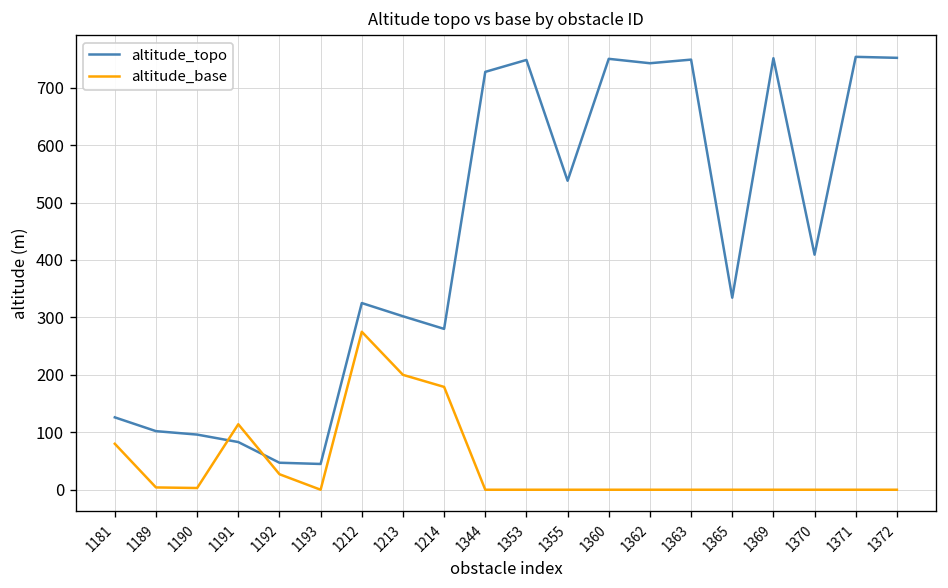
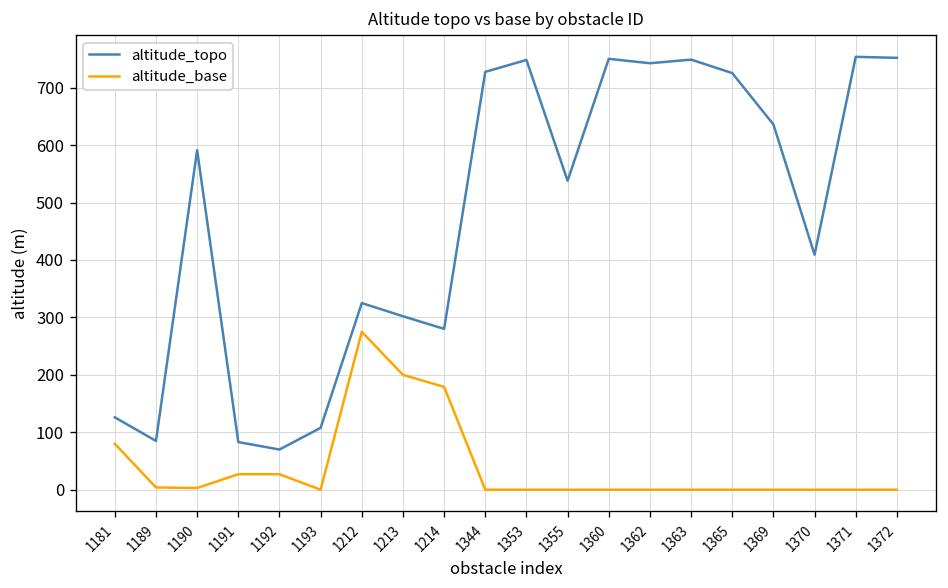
altitude_topo, 1189: 100 -> 90
altitude_topo, 1190: 100 -> 590
altitude_base, 1191: 110 -> 30
altitude_topo, 1192: 50 -> 70
altitude_topo, 1193: 40 -> 110
altitude_topo, 1365: 330 -> 730
altitude_topo, 1369: 750 -> 640
